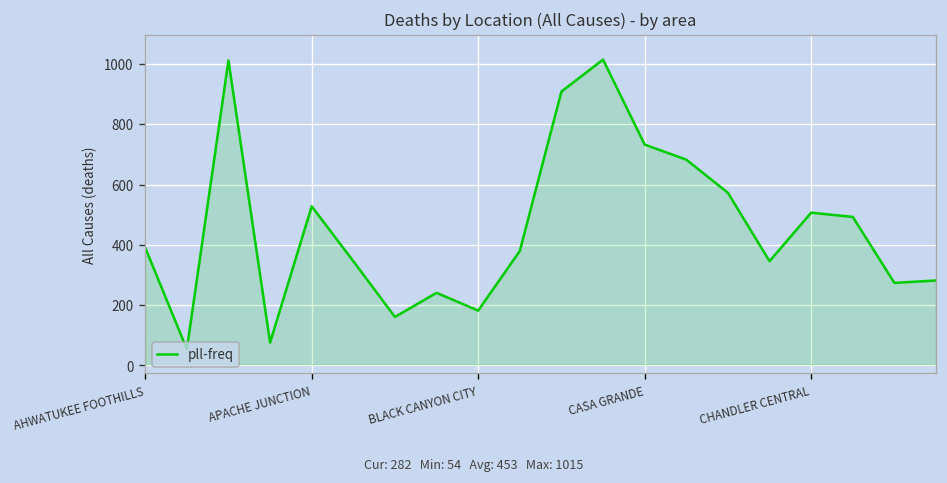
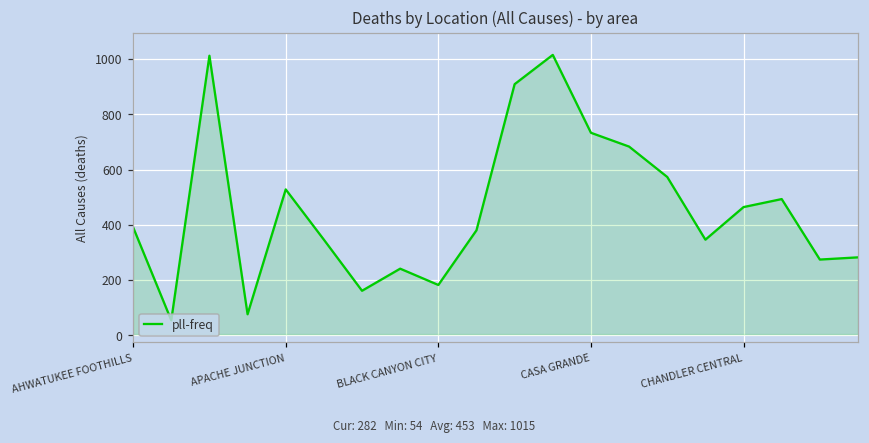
CHANDLER CENTRAL: 510 -> 460
